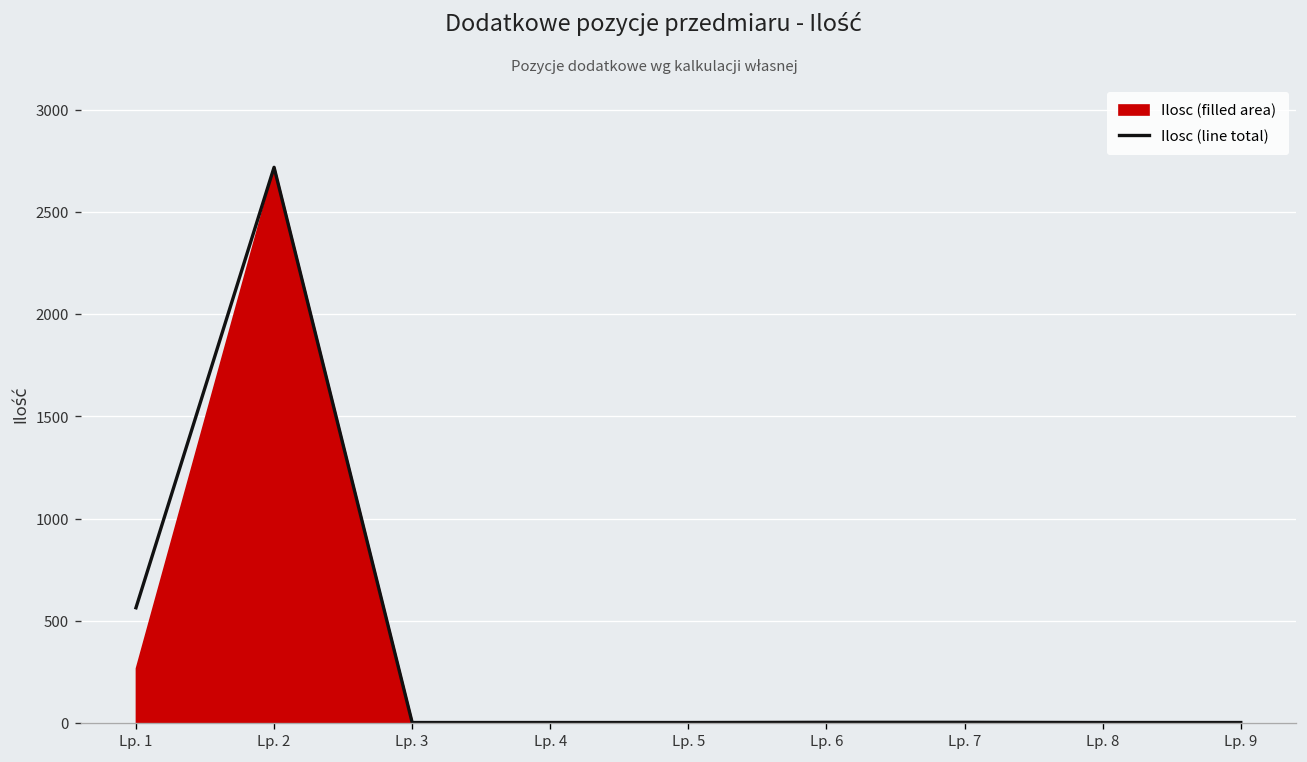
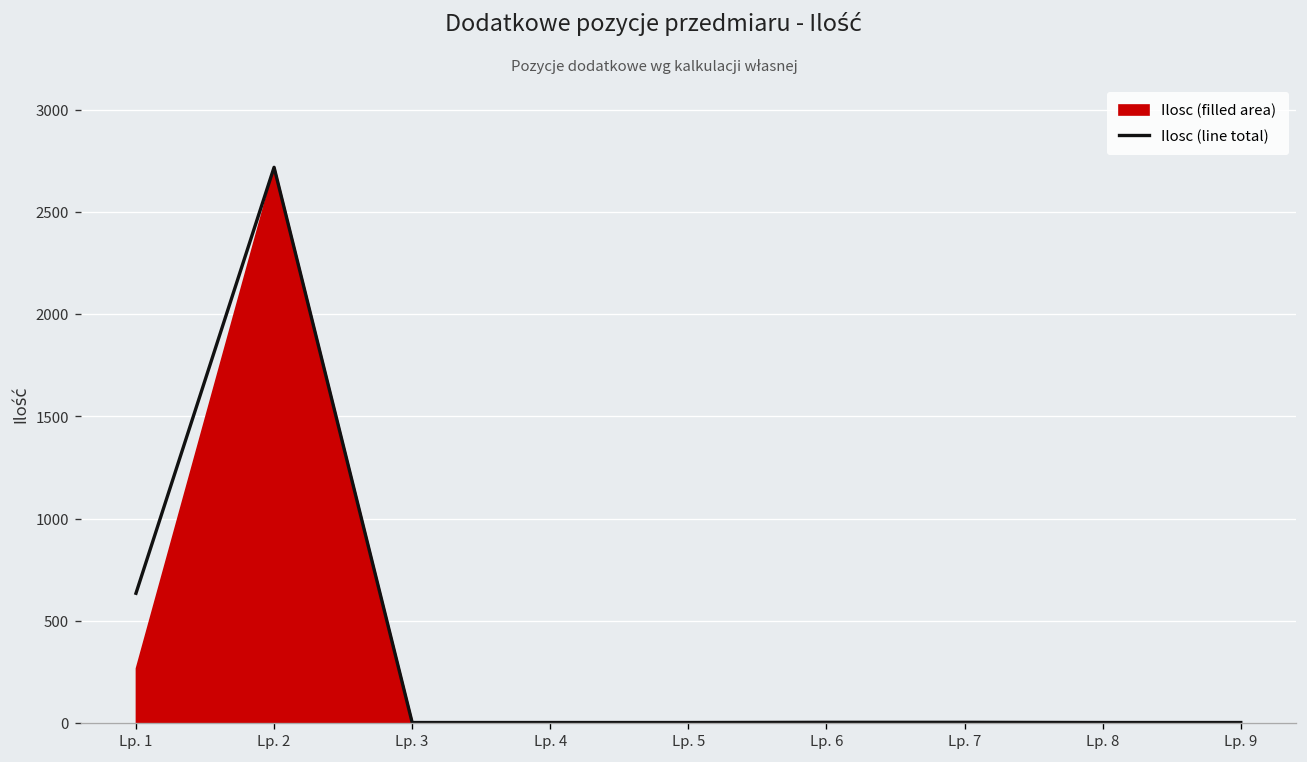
Ilosc (line total), Lp. 1: 560 -> 630
